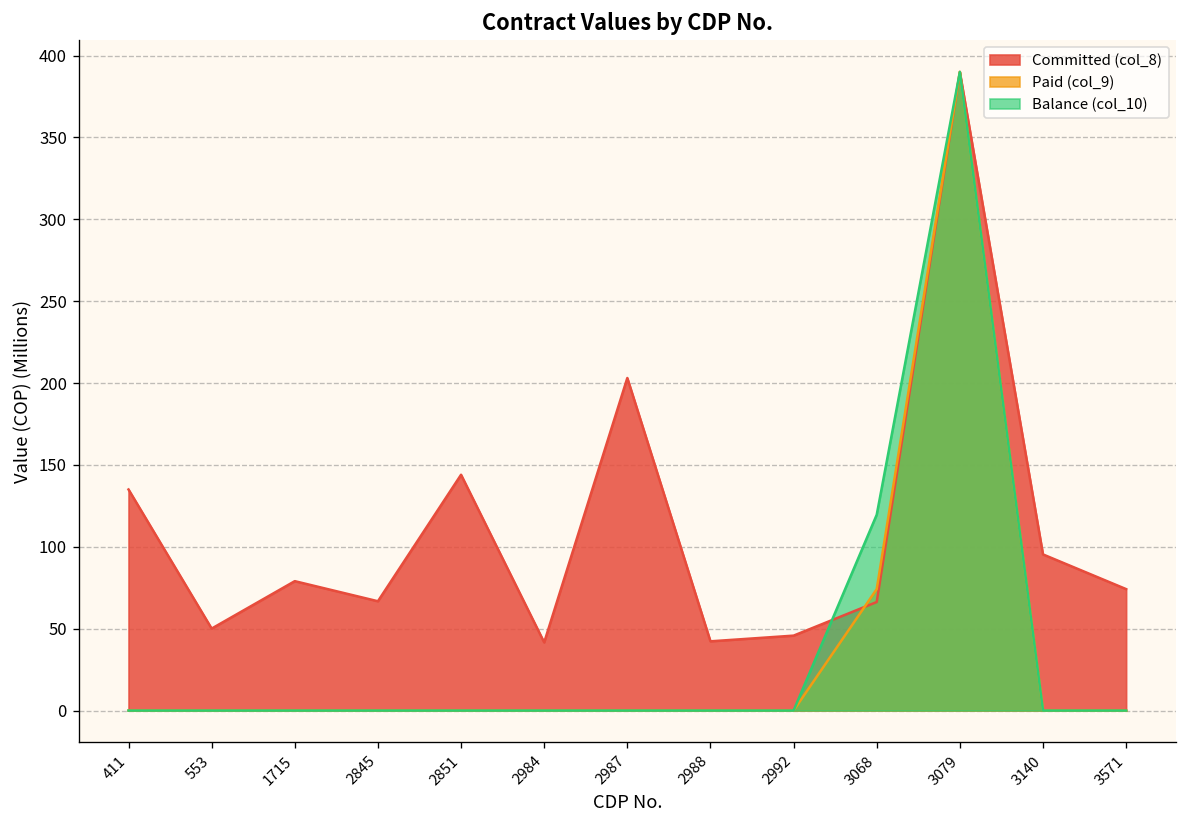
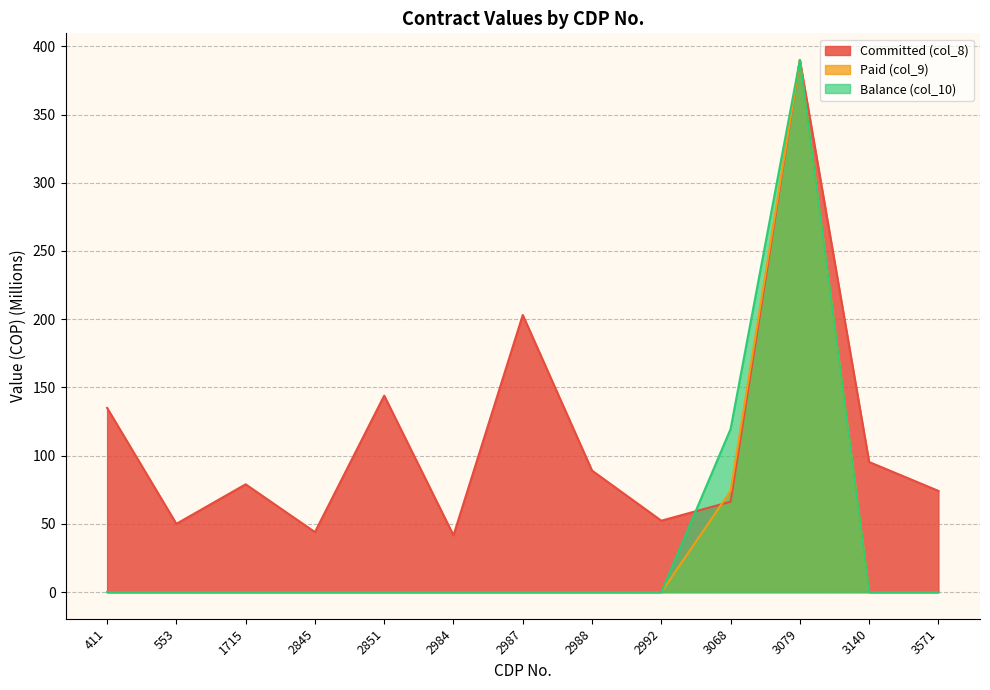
Committed (col_8), 2845: 67 -> 44
Committed (col_8), 2988: 42 -> 89
Committed (col_8), 2992: 46 -> 52
